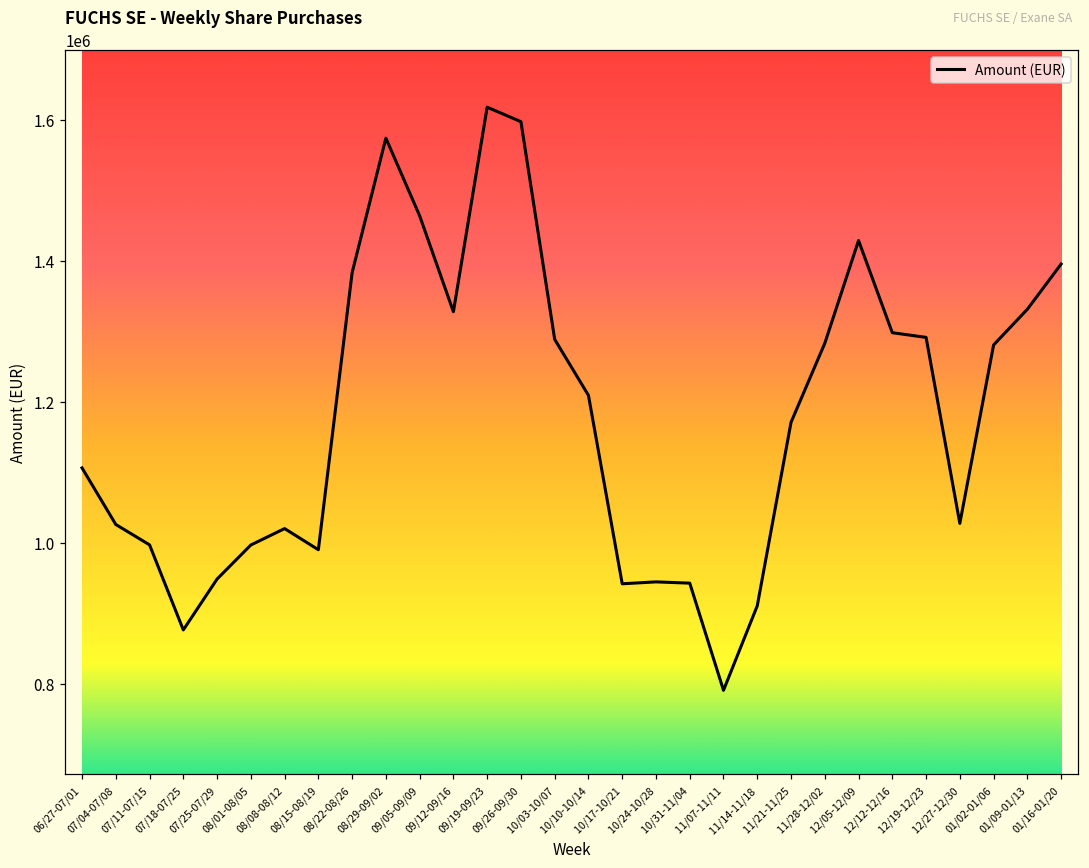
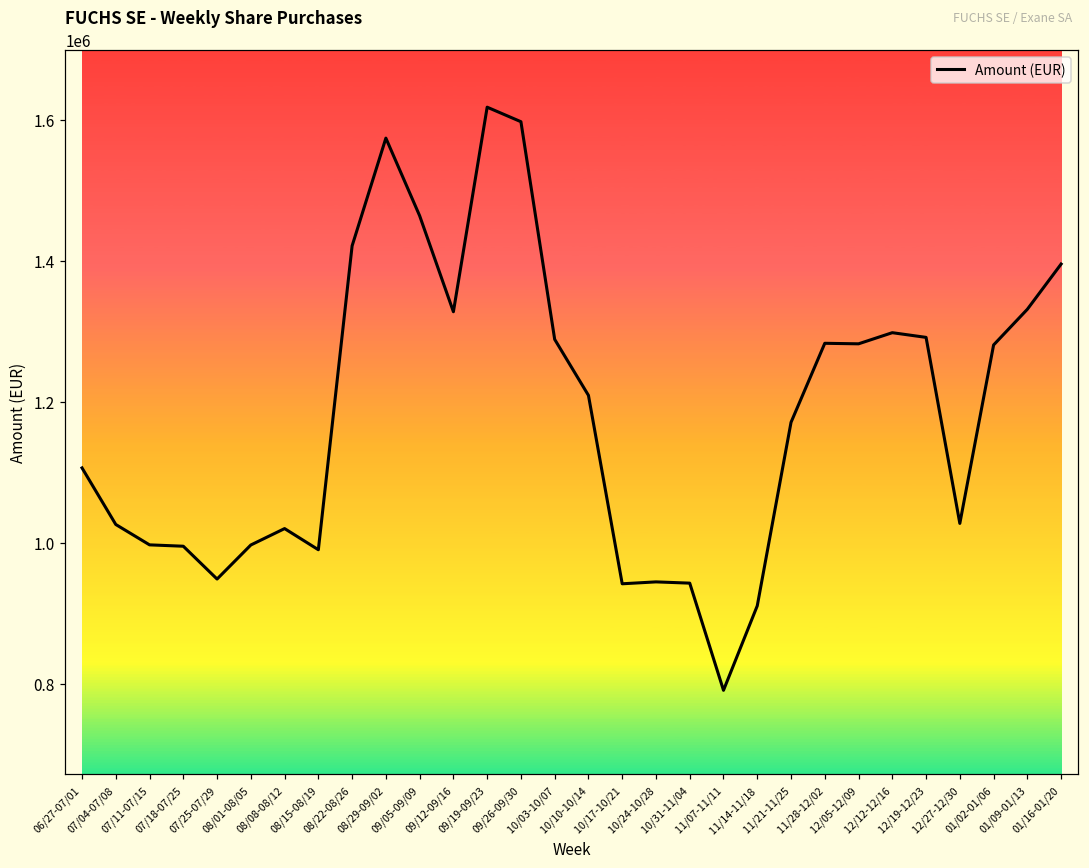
07/18-07/25: 880000 -> 1000000
08/22-08/26: 1380000 -> 1420000
12/05-12/09: 1430000 -> 1280000
